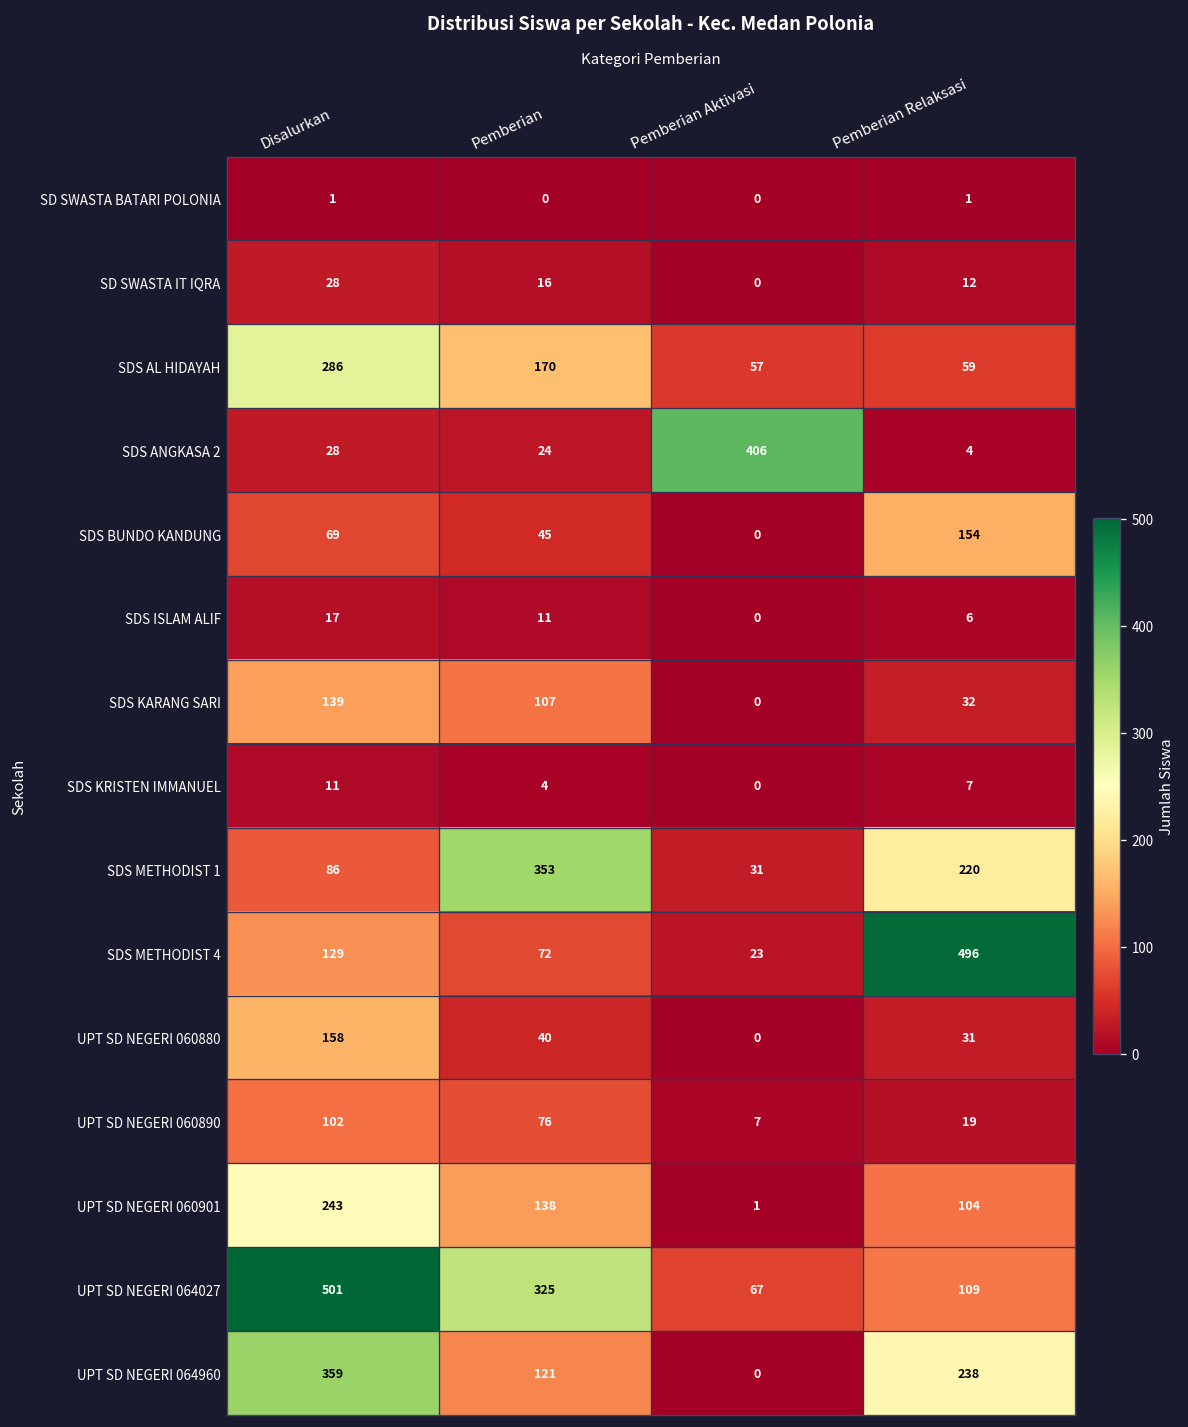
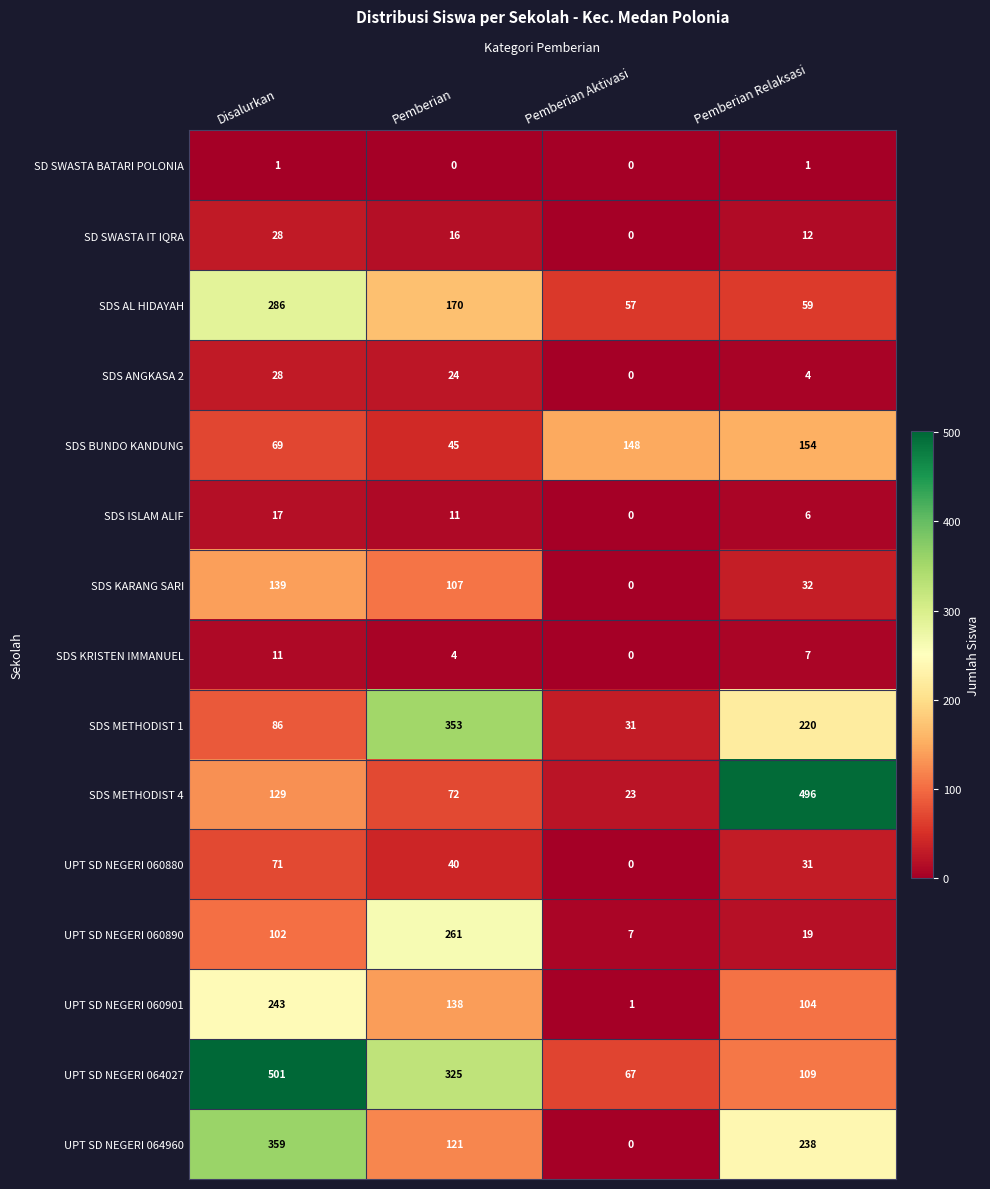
SDS ANGKASA 2, Pemberian Aktivasi: 406 -> 0
SDS BUNDO KANDUNG, Pemberian Aktivasi: 0 -> 148
UPT SD NEGERI 060880, Disalurkan: 158 -> 71
UPT SD NEGERI 060890, Pemberian: 76 -> 261
